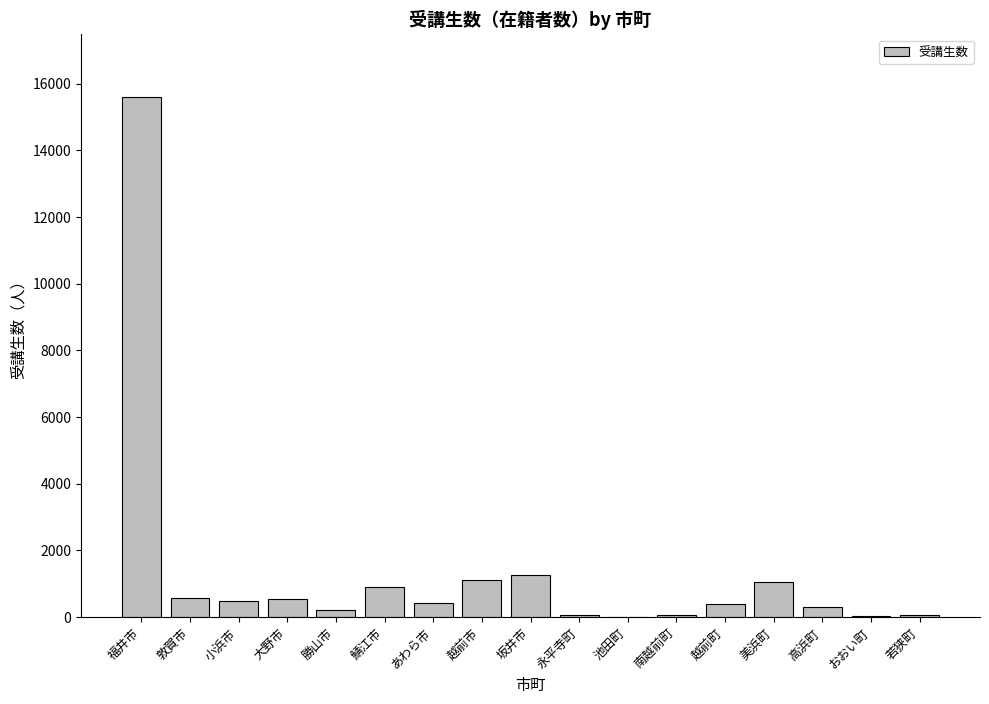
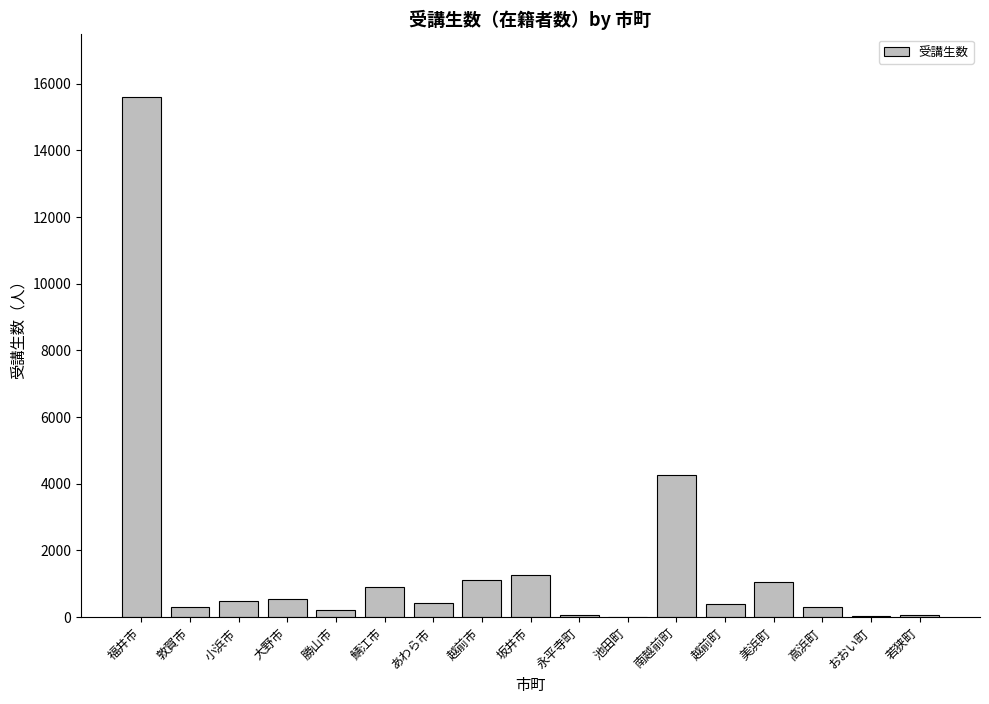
敦賀市: 600 -> 300
南越前町: 100 -> 4300
